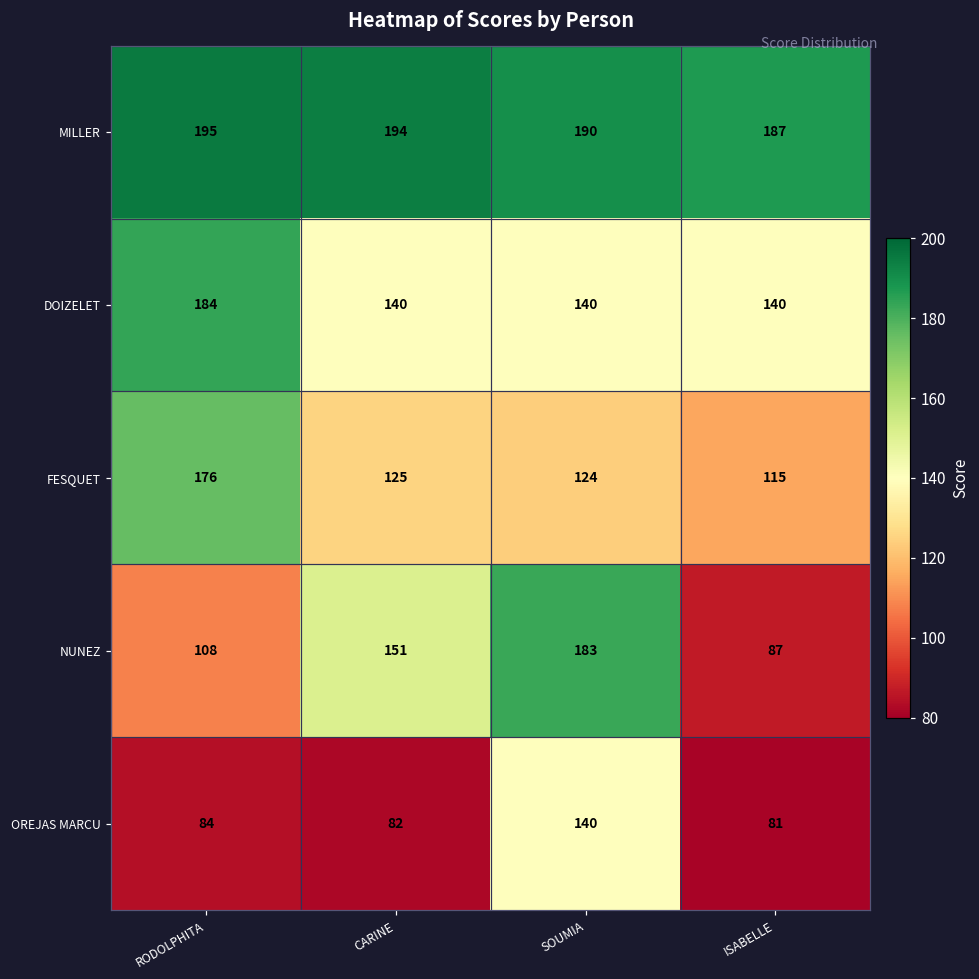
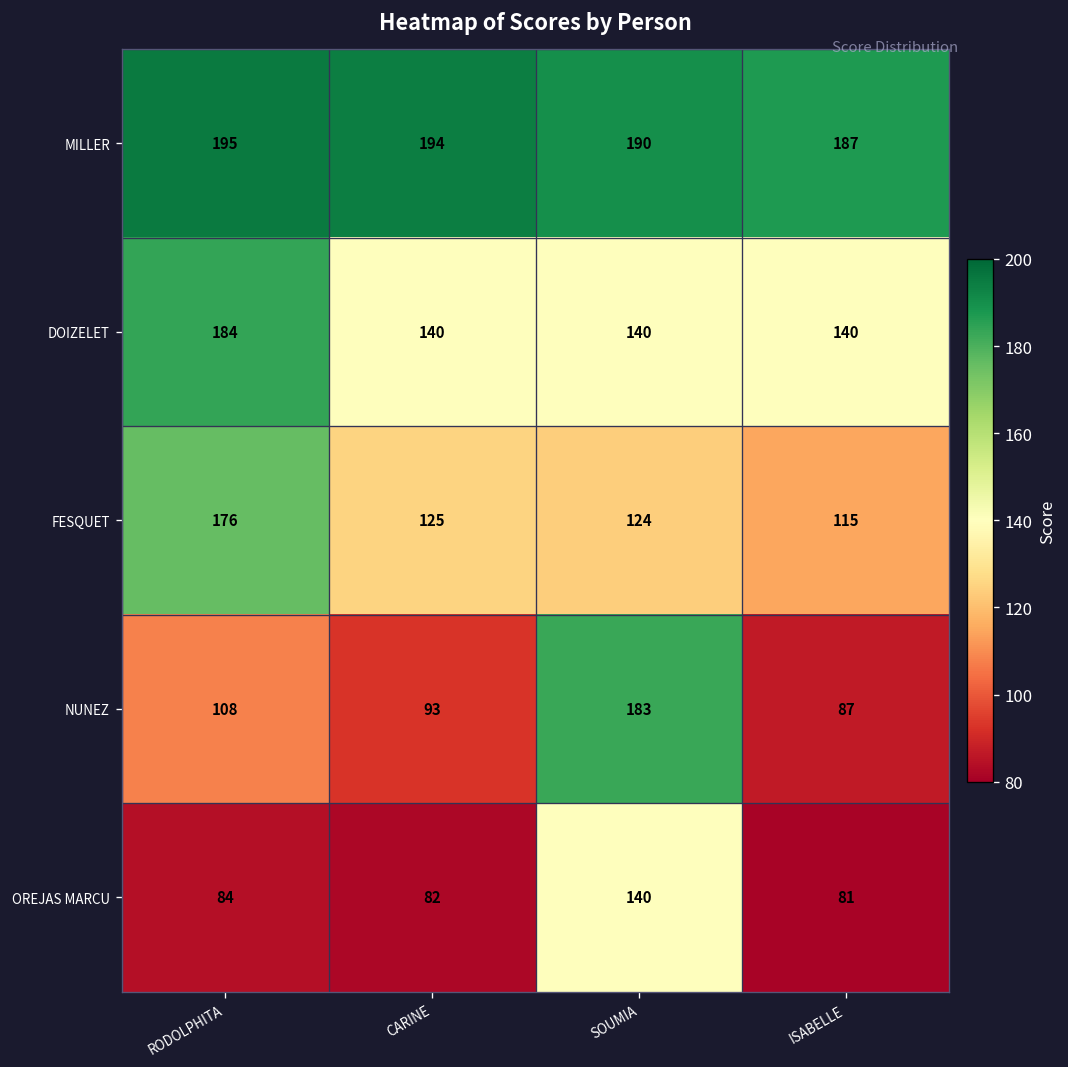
NUNEZ, CARINE: 151 -> 93
